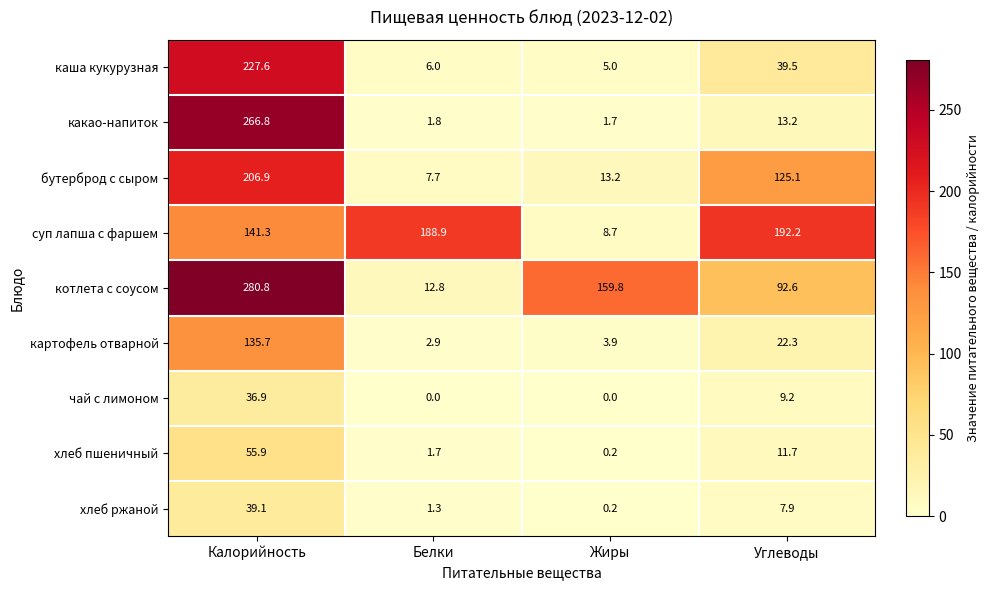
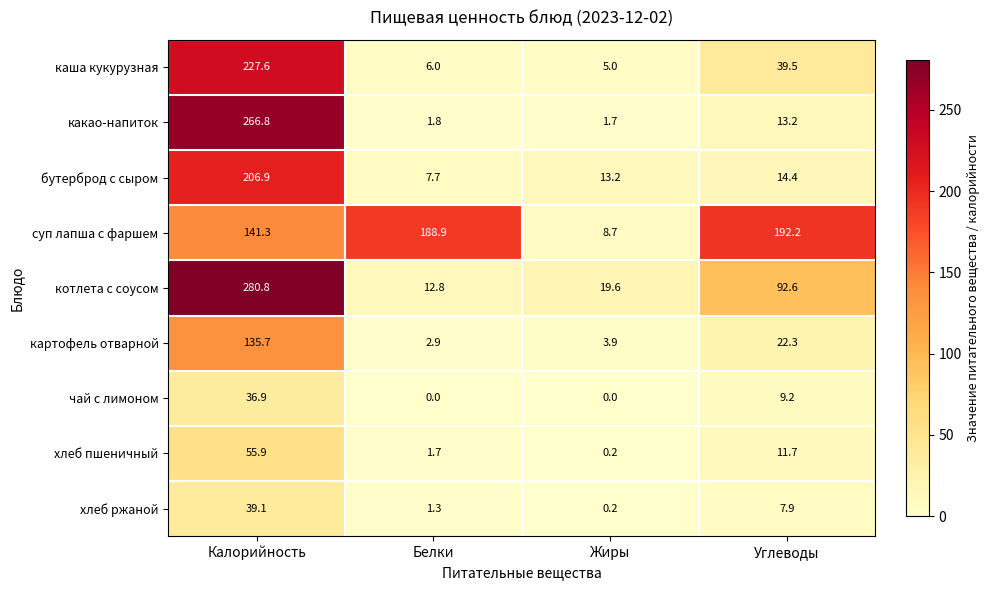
бутерброд с сыром, Углеводы: 125.1 -> 14.4
котлета с соусом, Жиры: 159.8 -> 19.6
